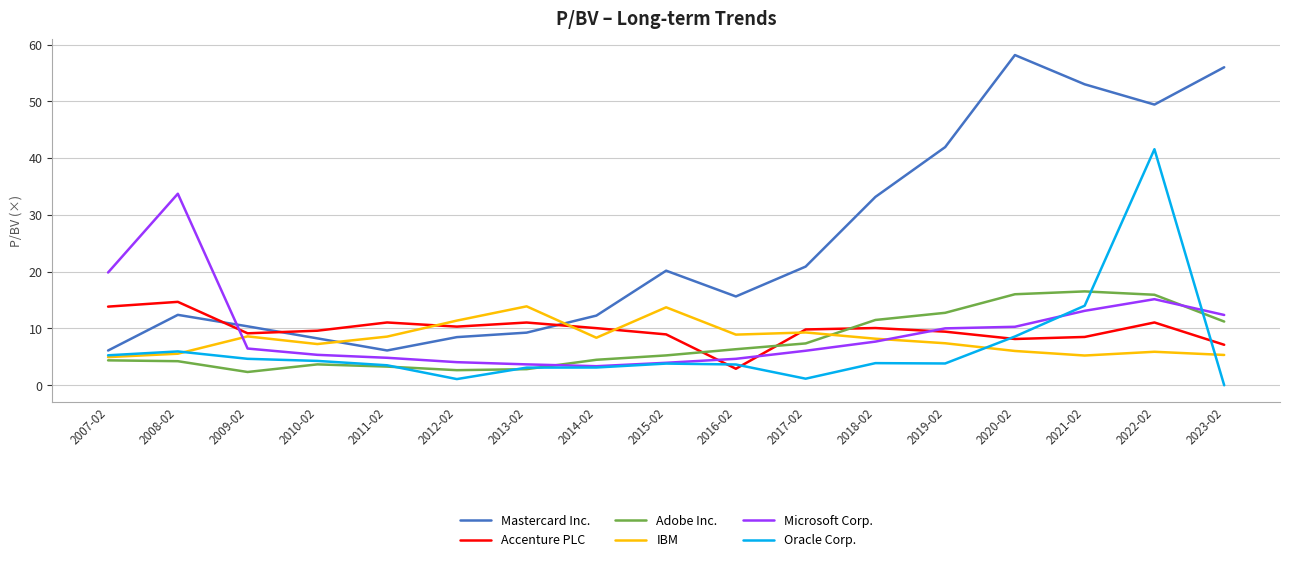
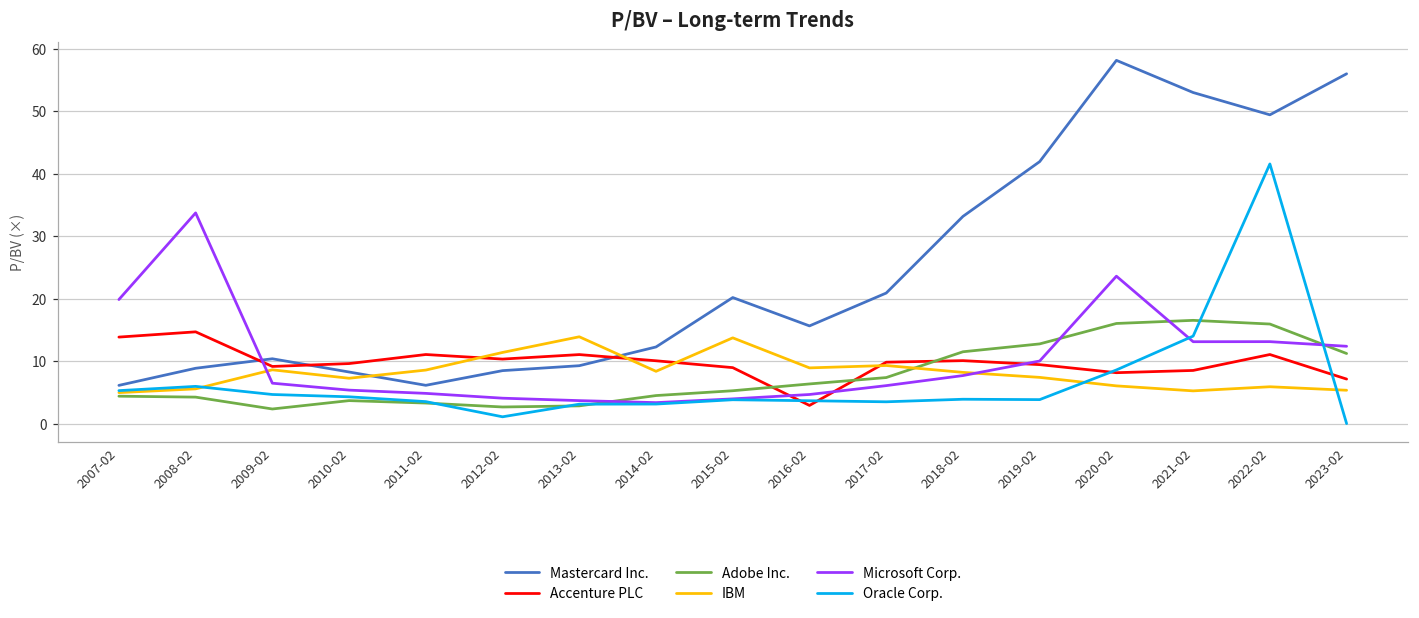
Mastercard Inc., 2008-02: 12 -> 9
Oracle Corp., 2017-02: 1 -> 3
Microsoft Corp., 2020-02: 10 -> 24
Microsoft Corp., 2022-02: 15 -> 13
